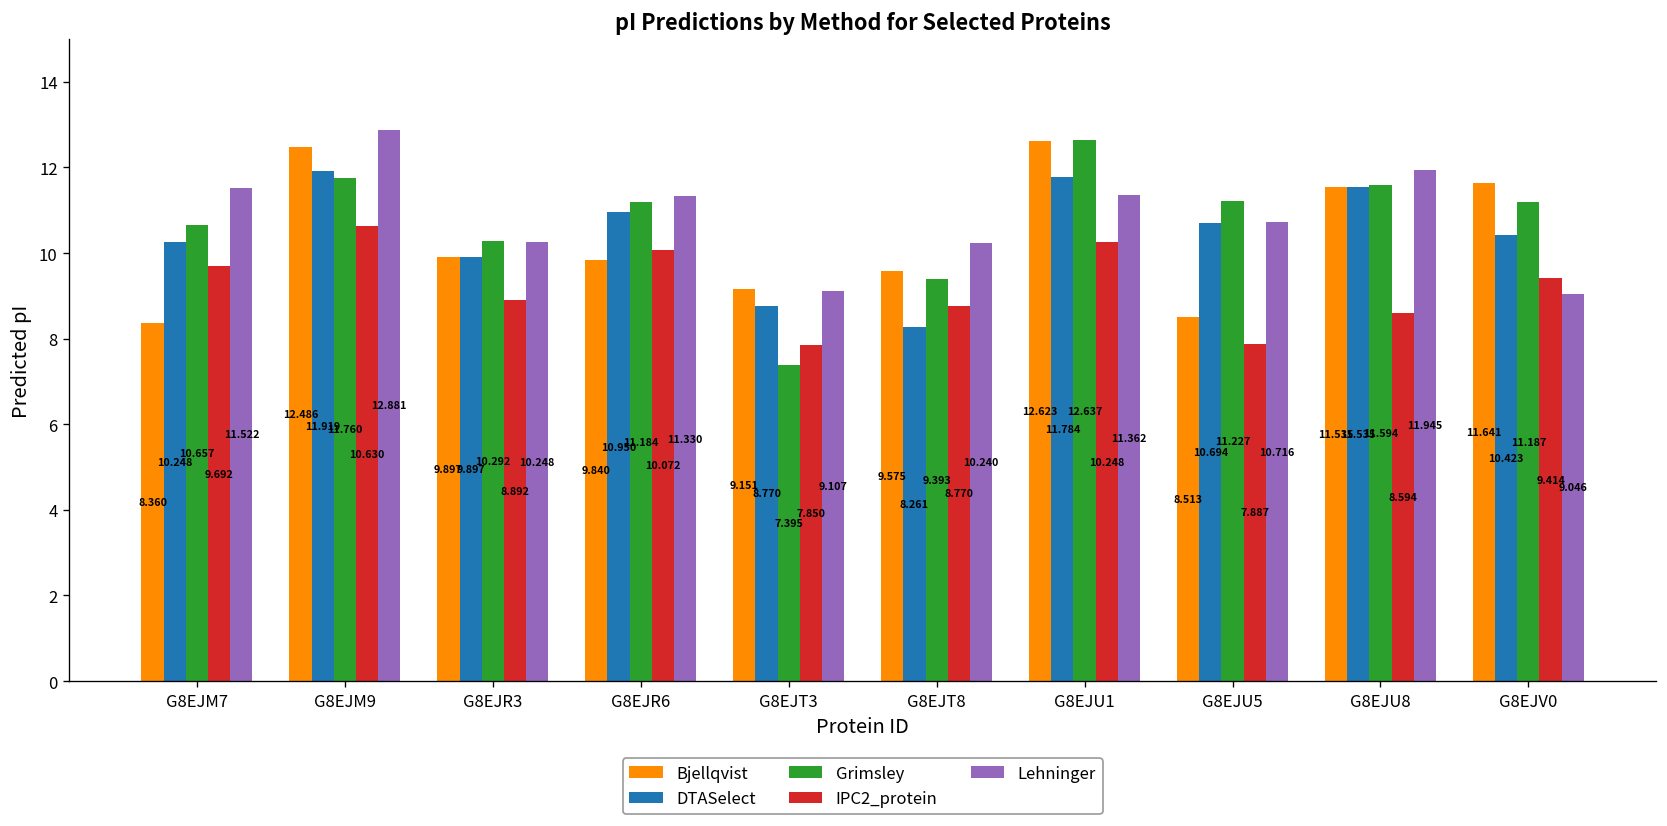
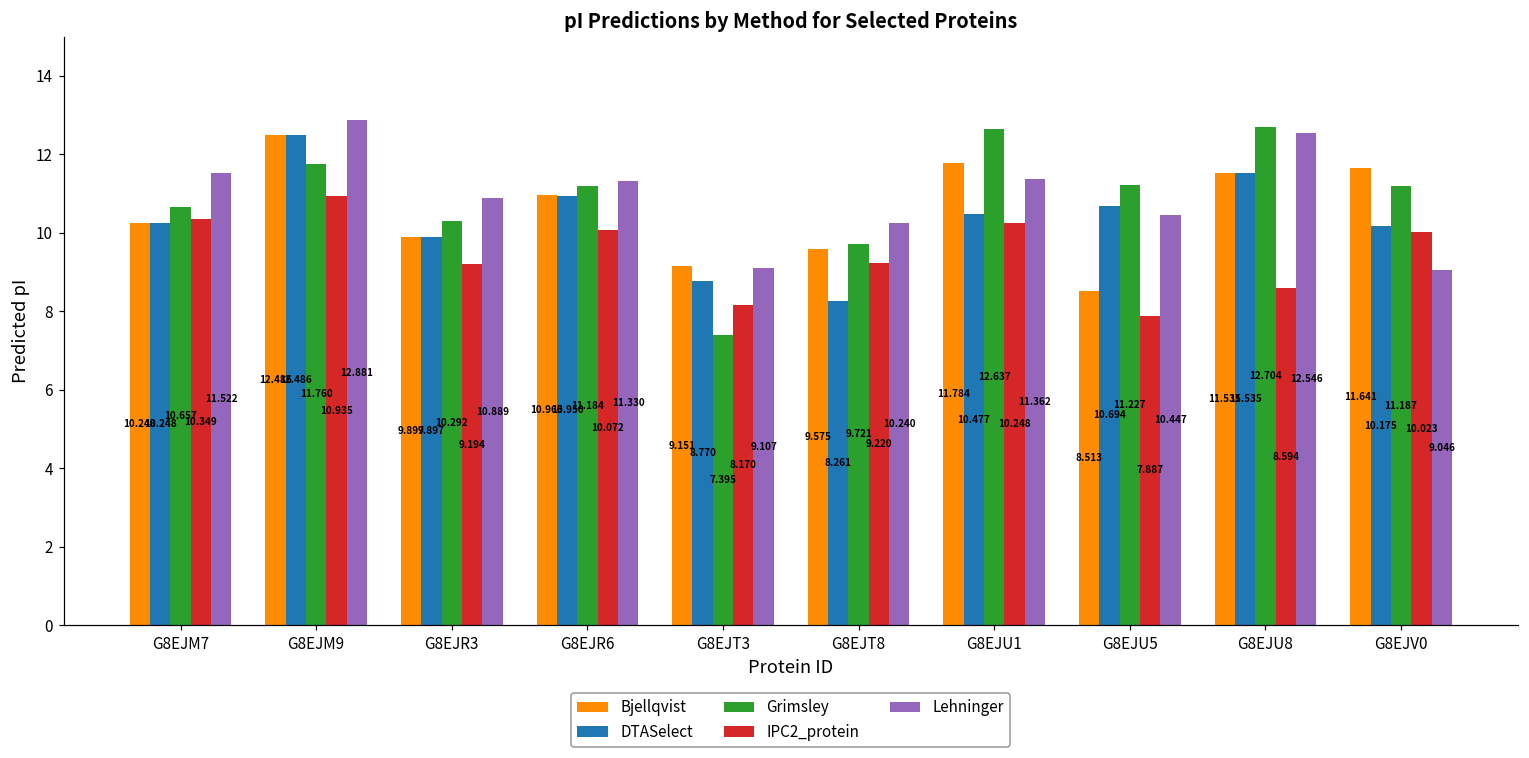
Bjellqvist, G8EJM7: 8.360 -> 10.248
IPC2_protein, G8EJM7: 9.692 -> 10.349
DTASelect, G8EJM9: 11.919 -> 12.486
IPC2_protein, G8EJM9: 10.630 -> 10.935
IPC2_protein, G8EJR3: 8.892 -> 9.194
Lehninger, G8EJR3: 10.248 -> 10.889
Bjellqvist, G8EJR6: 9.840 -> 10.965
IPC2_protein, G8EJT3: 7.850 -> 8.170
Grimsley, G8EJT8: 9.393 -> 9.721
IPC2_protein, G8EJT8: 8.770 -> 9.220
Bjellqvist, G8EJU1: 12.623 -> 11.784
DTASelect, G8EJU1: 11.784 -> 10.477
Lehninger, G8EJU5: 10.716 -> 10.447
Grimsley, G8EJU8: 11.594 -> 12.704
Lehninger, G8EJU8: 11.945 -> 12.546
DTASelect, G8EJV0: 10.423 -> 10.175
IPC2_protein, G8EJV0: 9.414 -> 10.023
